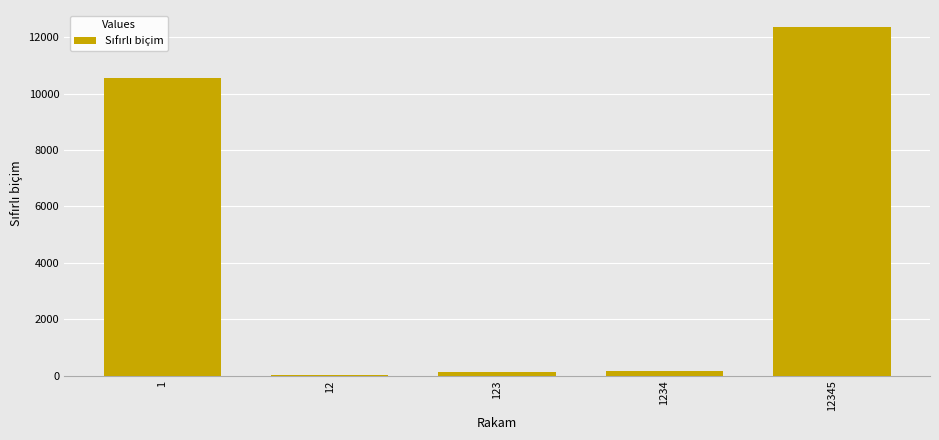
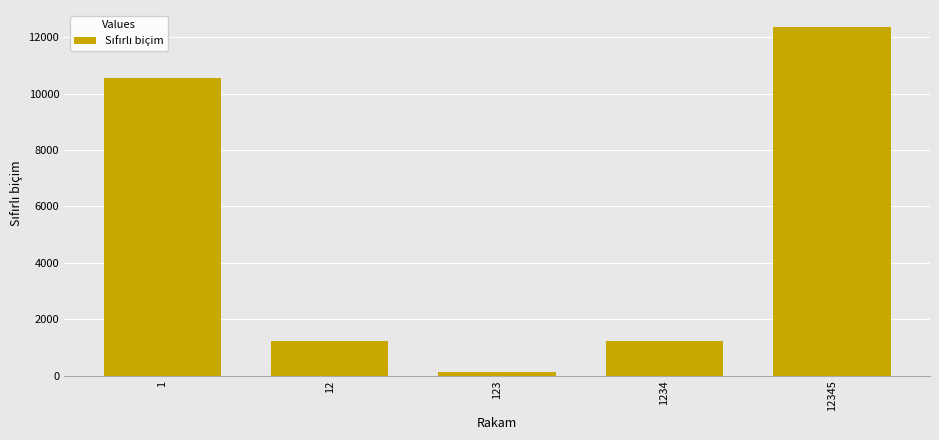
12: 0 -> 1200
1234: 200 -> 1200
